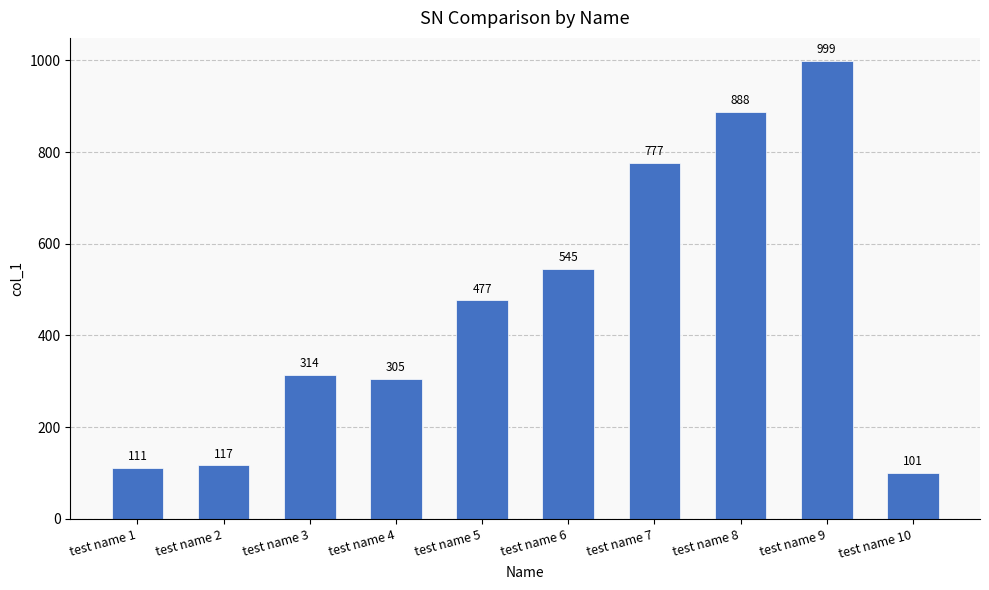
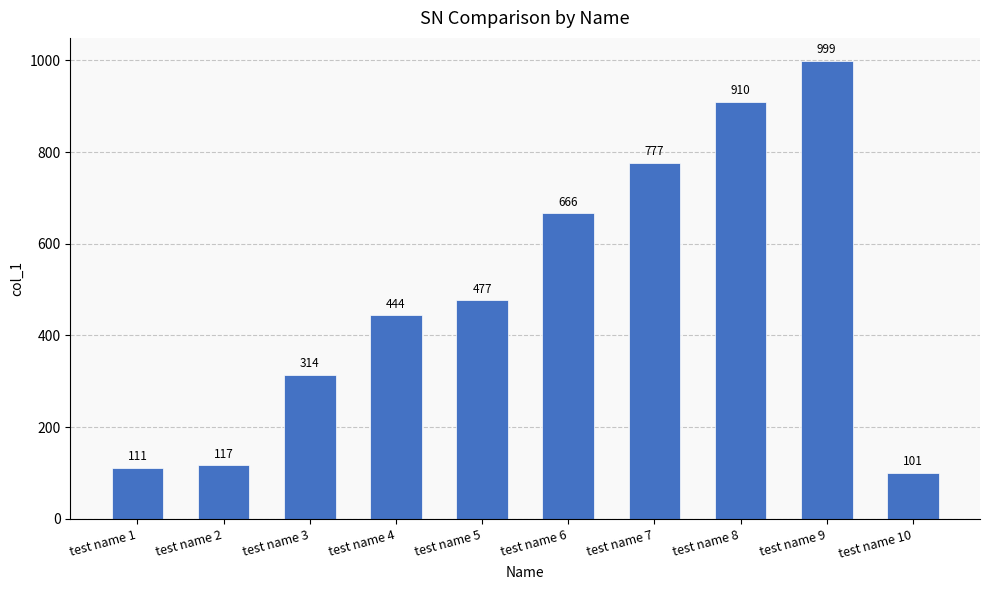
test name 4: 305 -> 444
test name 6: 545 -> 666
test name 8: 888 -> 910
